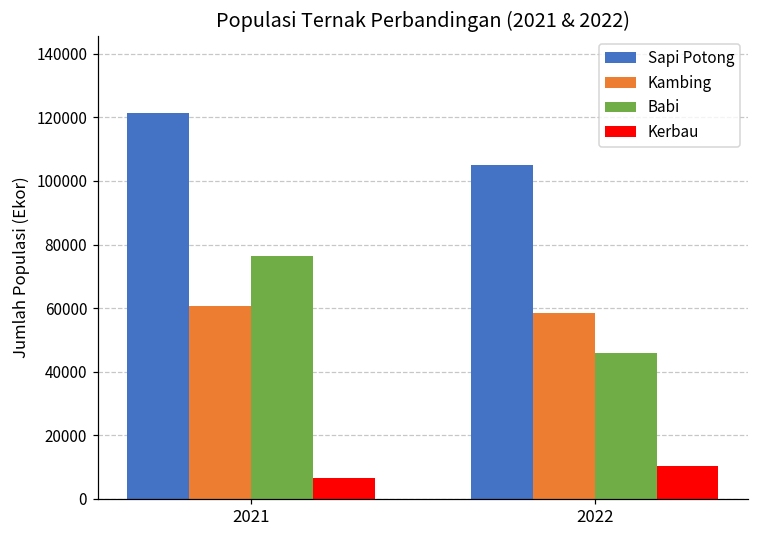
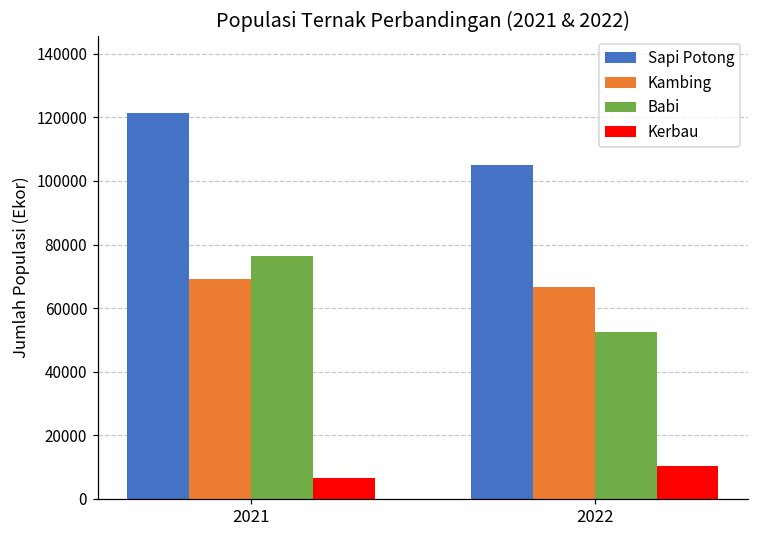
Kambing, 2021: 61000 -> 69000
Kambing, 2022: 59000 -> 67000
Babi, 2022: 46000 -> 52000
